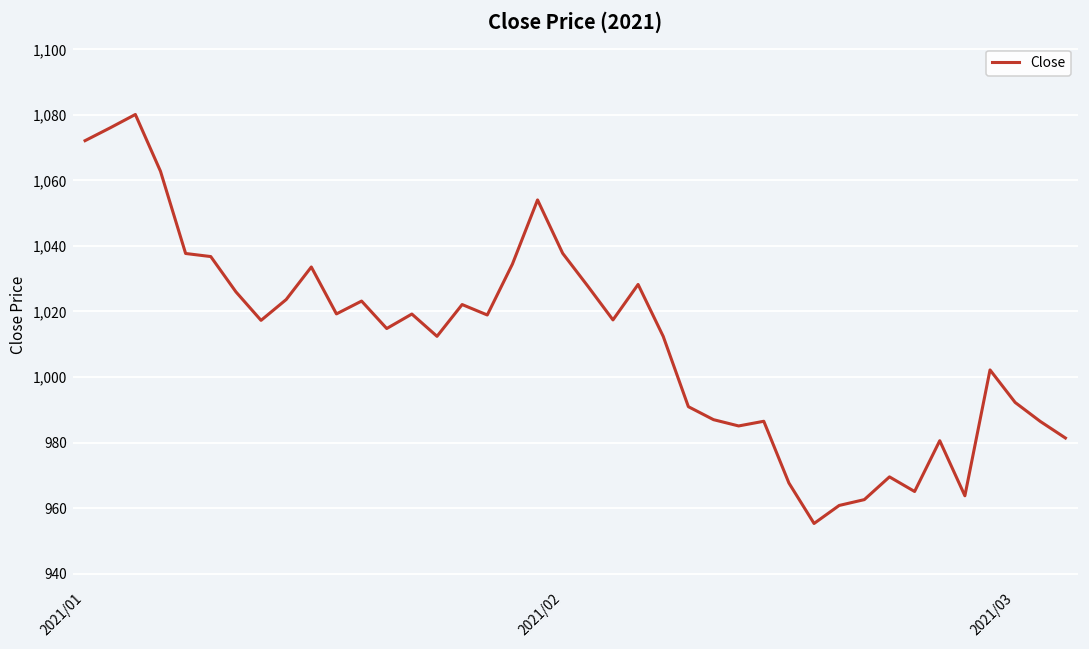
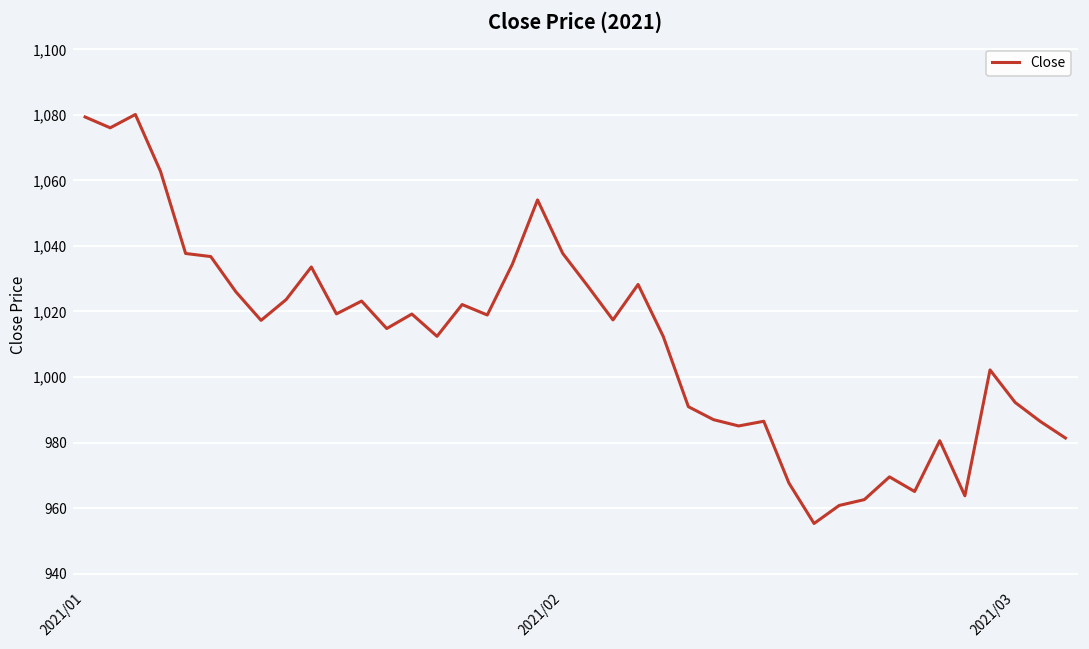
2021/01: 1,072 -> 1,079
